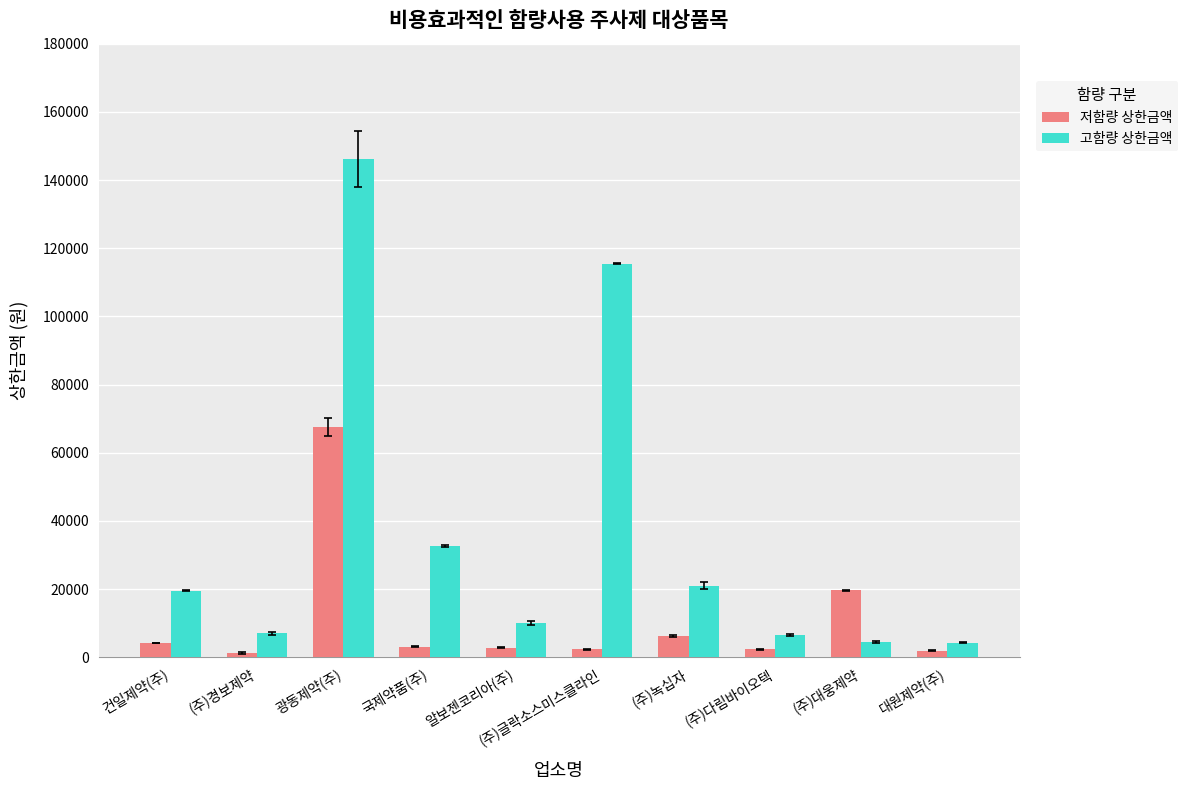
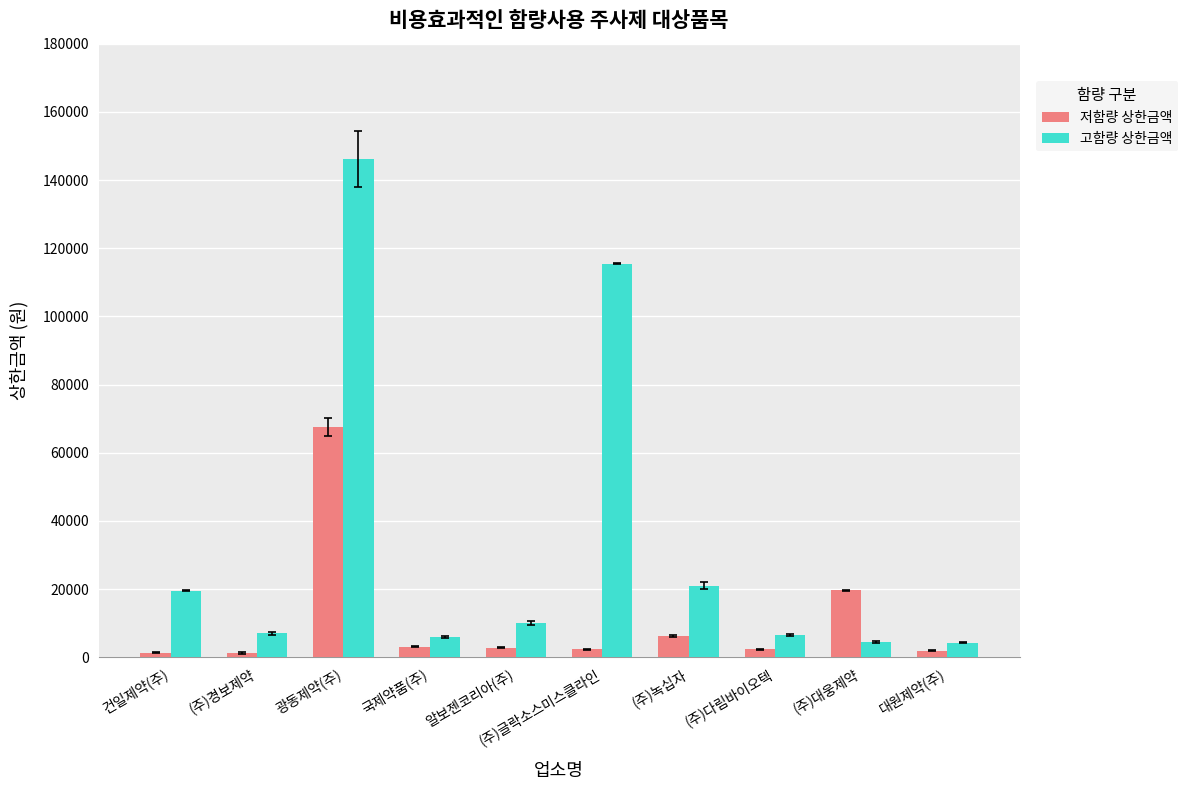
저함량 상한금액, 건일제약(주): 4000 -> 1000
고함량 상한금액, 국제약품(주): 33000 -> 6000
